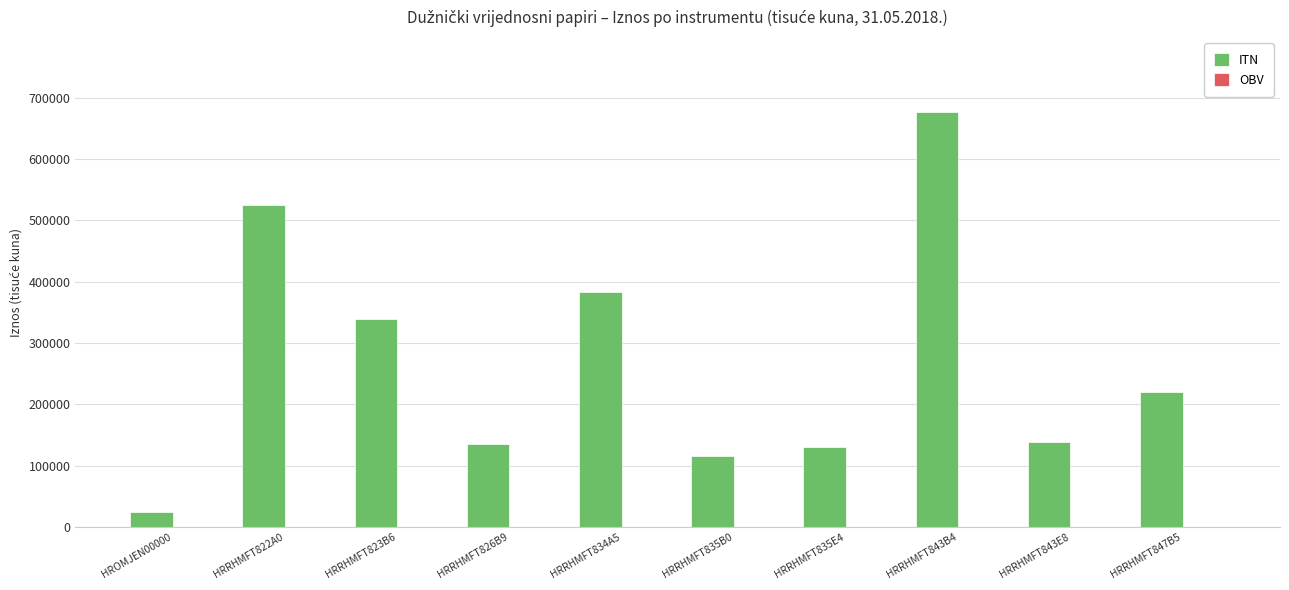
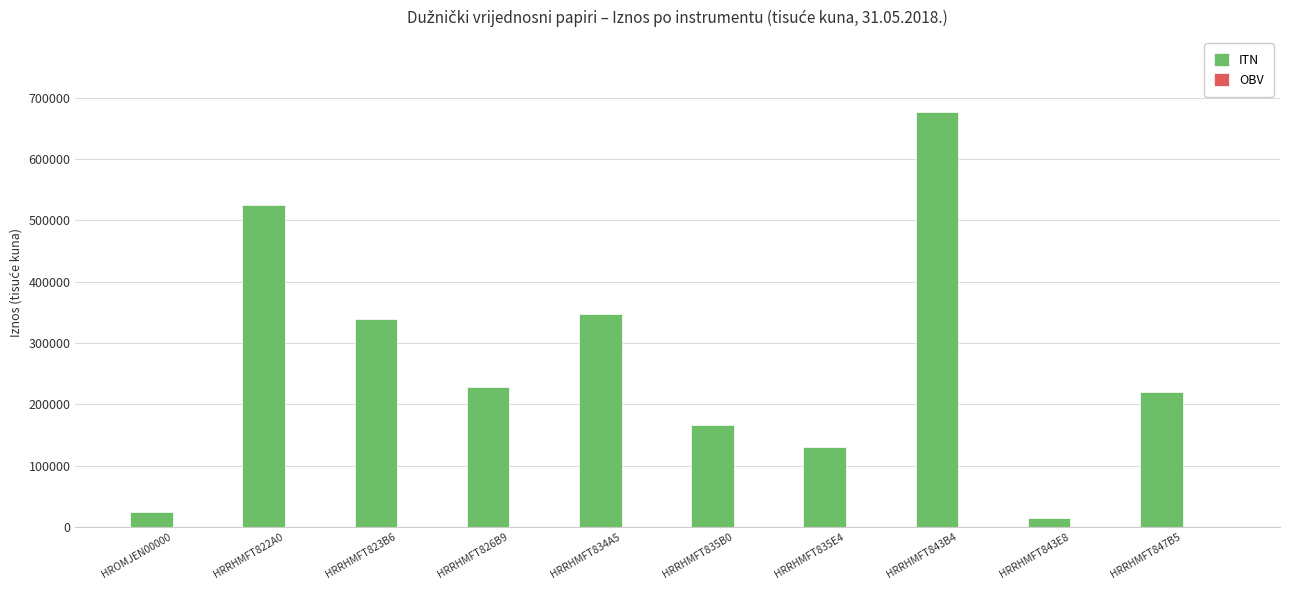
ITN, HRRHMFT826B9: 130000 -> 230000
ITN, HRRHMFT834A5: 380000 -> 350000
ITN, HRRHMFT835B0: 110000 -> 170000
ITN, HRRHMFT843E8: 140000 -> 10000
